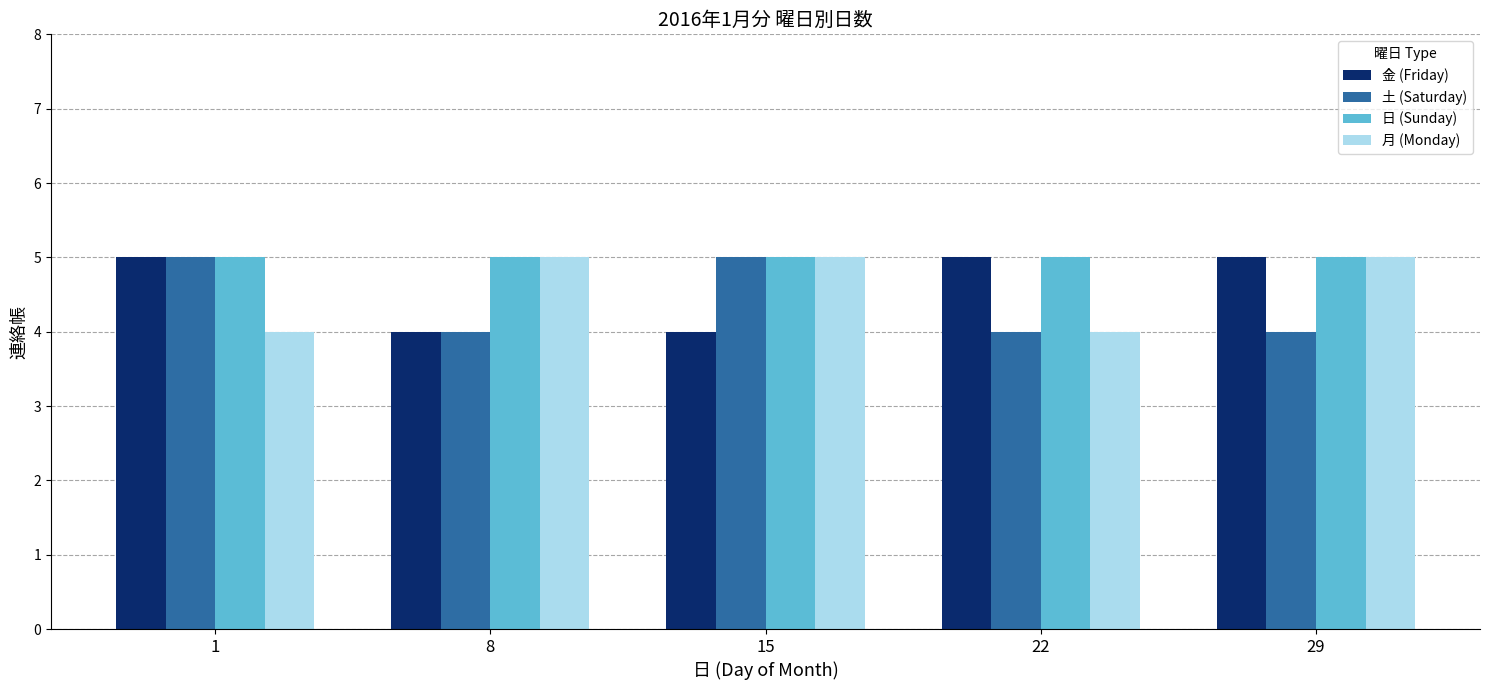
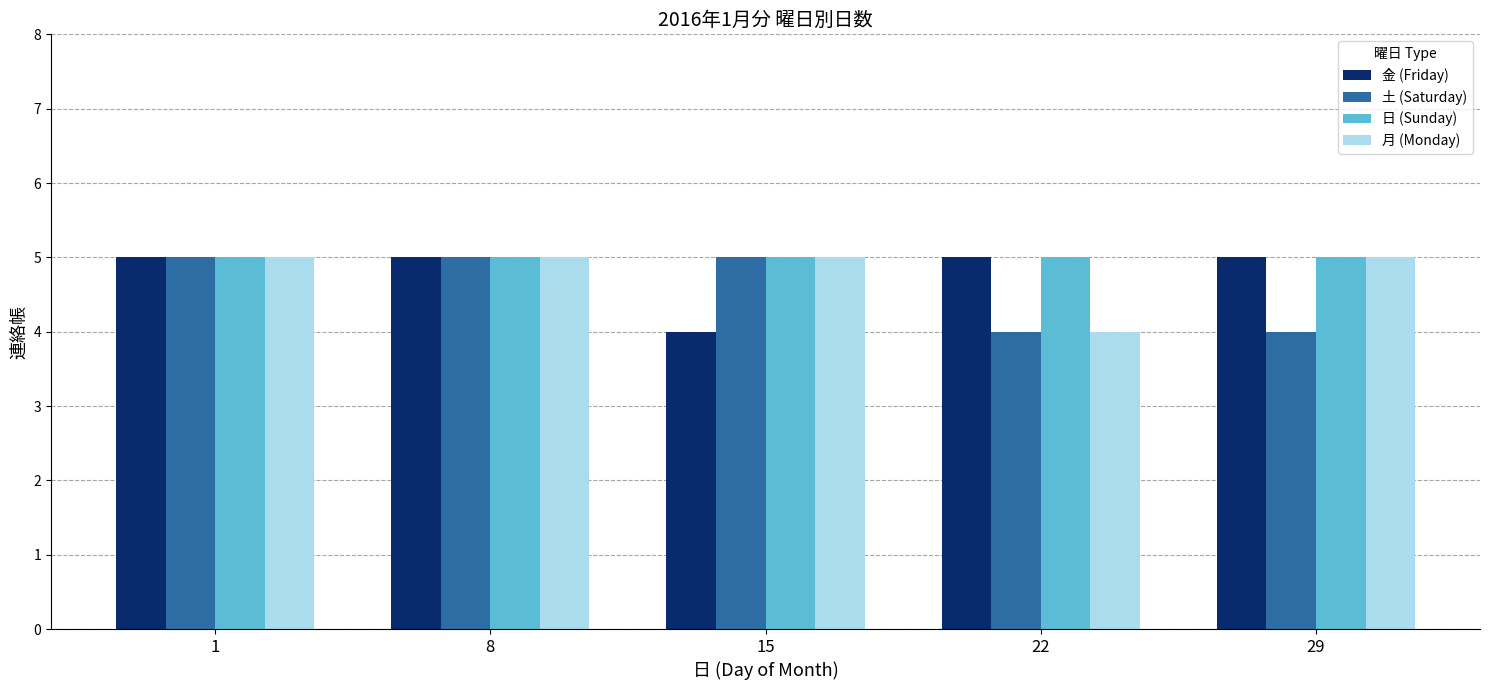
月 (Monday), 1: 4 -> 5
金 (Friday), 8: 4 -> 5
土 (Saturday), 8: 4 -> 5
